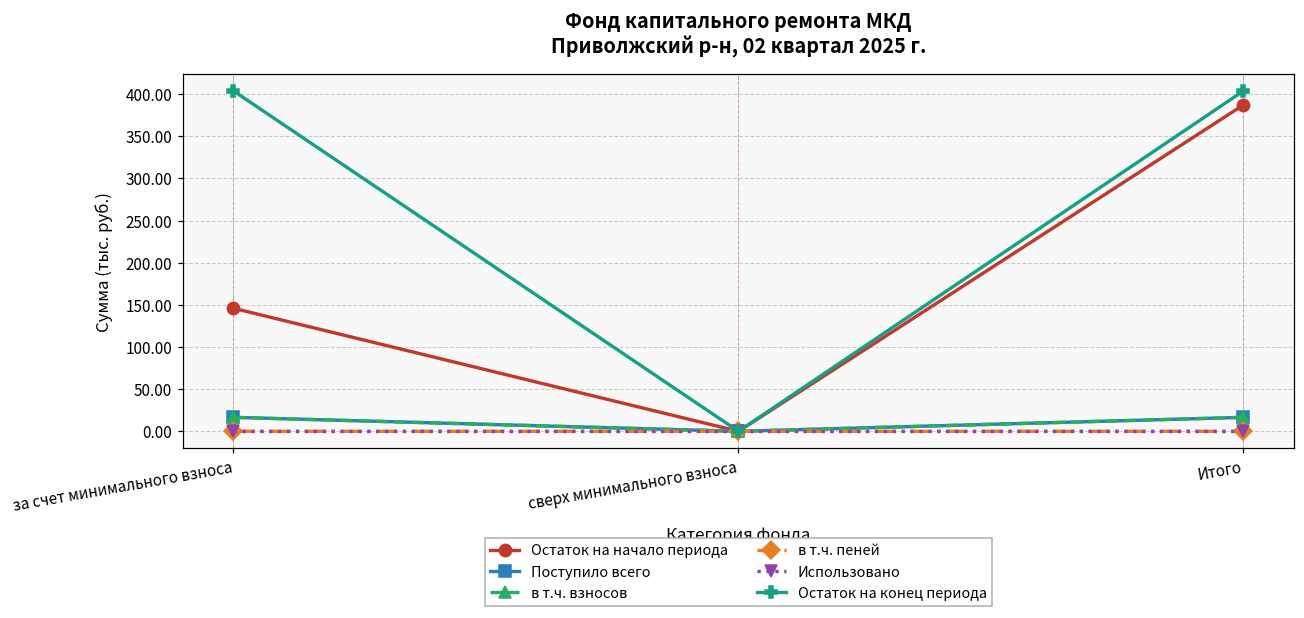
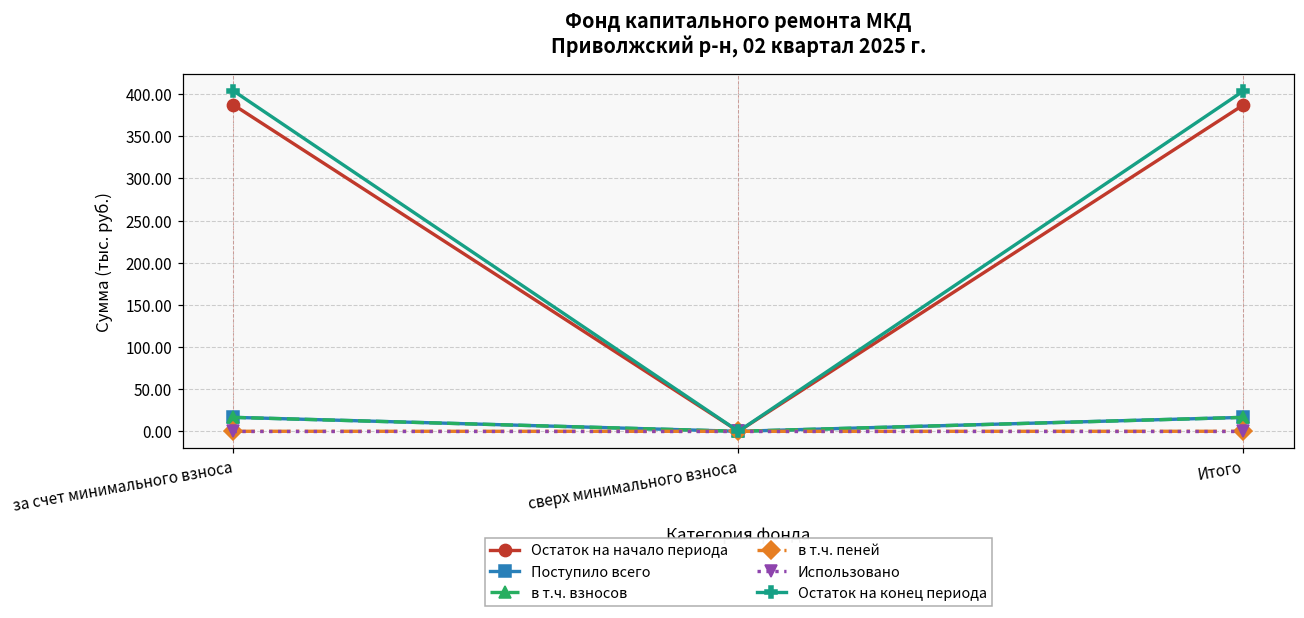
Остаток на начало периода, за счет минимального взноса: 150 -> 390
